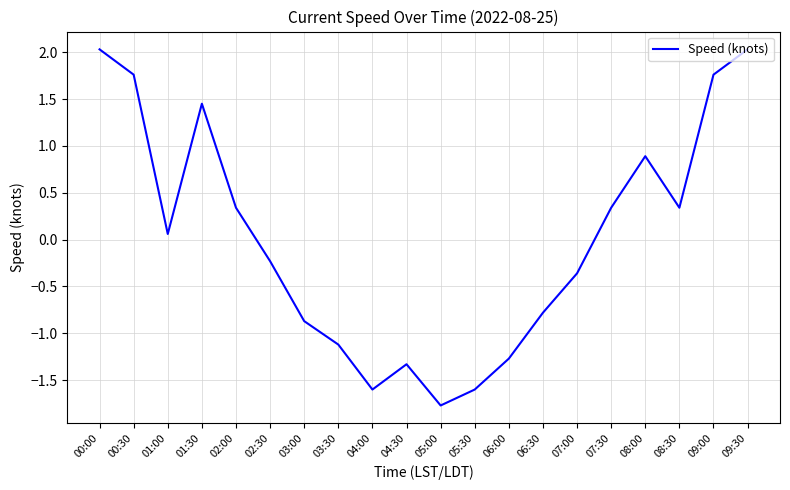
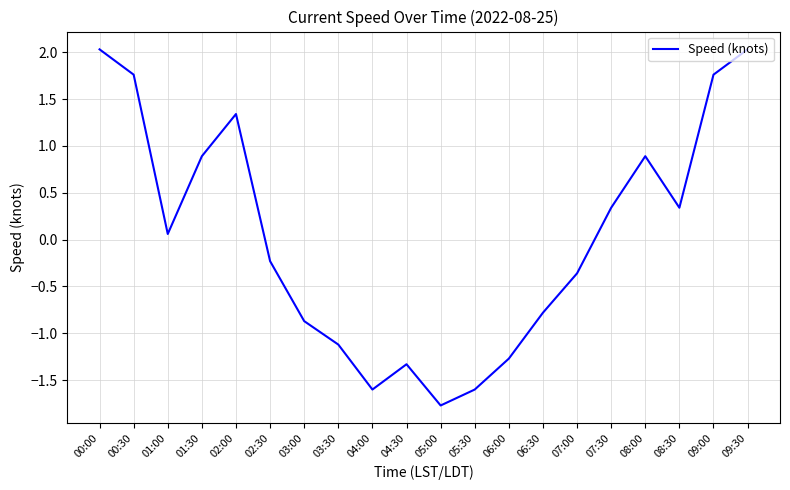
01:30: 1.5 -> 0.9
02:00: 0.3 -> 1.3
